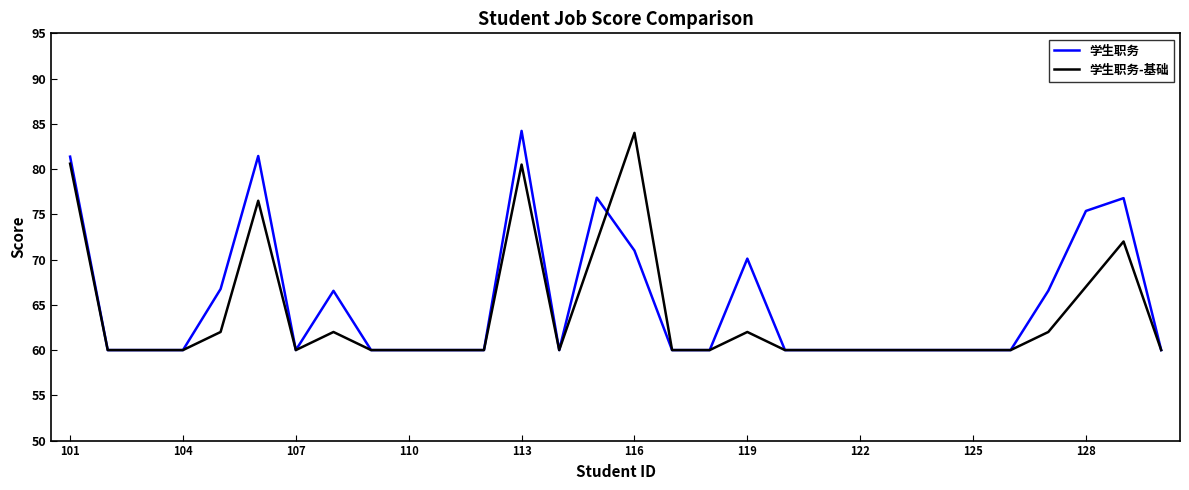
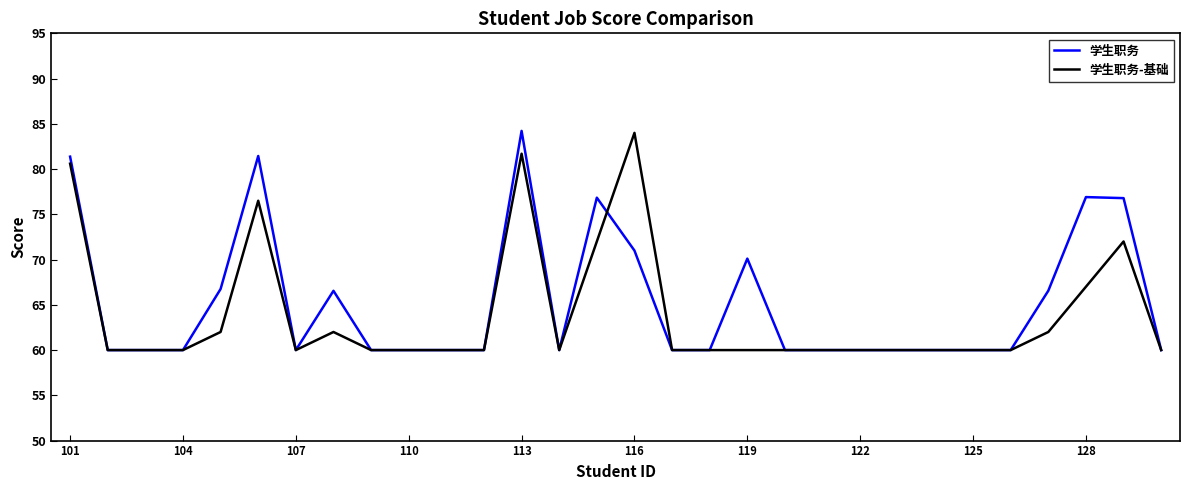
学生职务-基础, 113: 81 -> 82
学生职务-基础, 119: 62 -> 60
学生职务, 128: 75 -> 77
